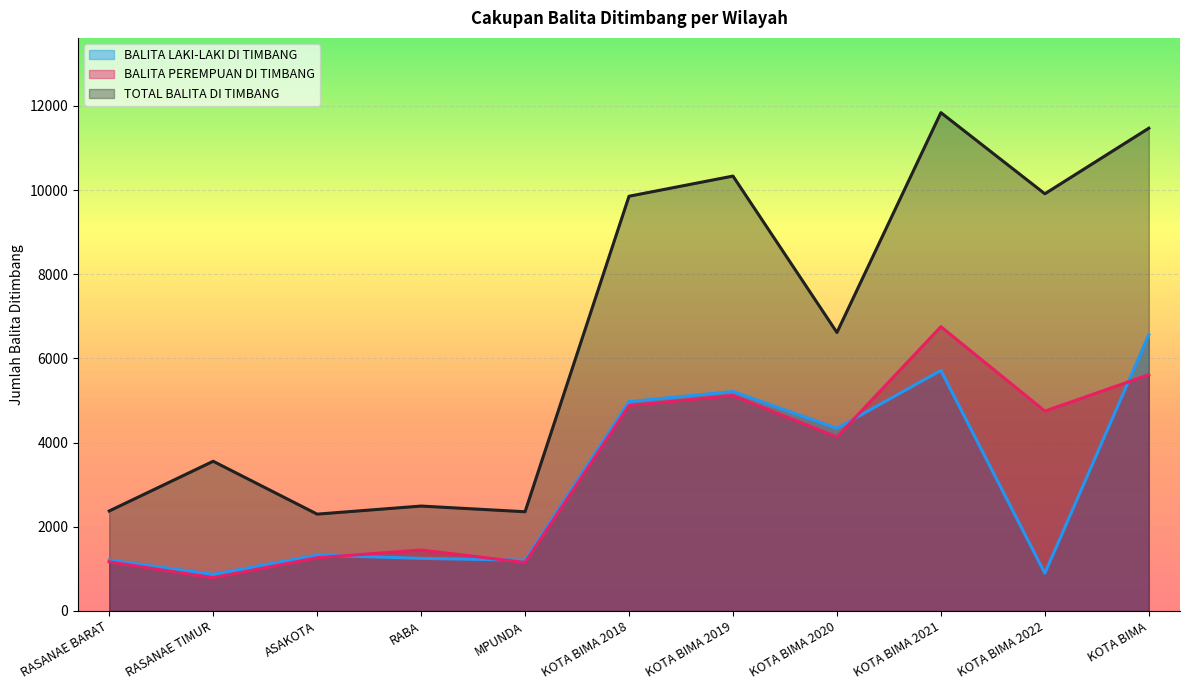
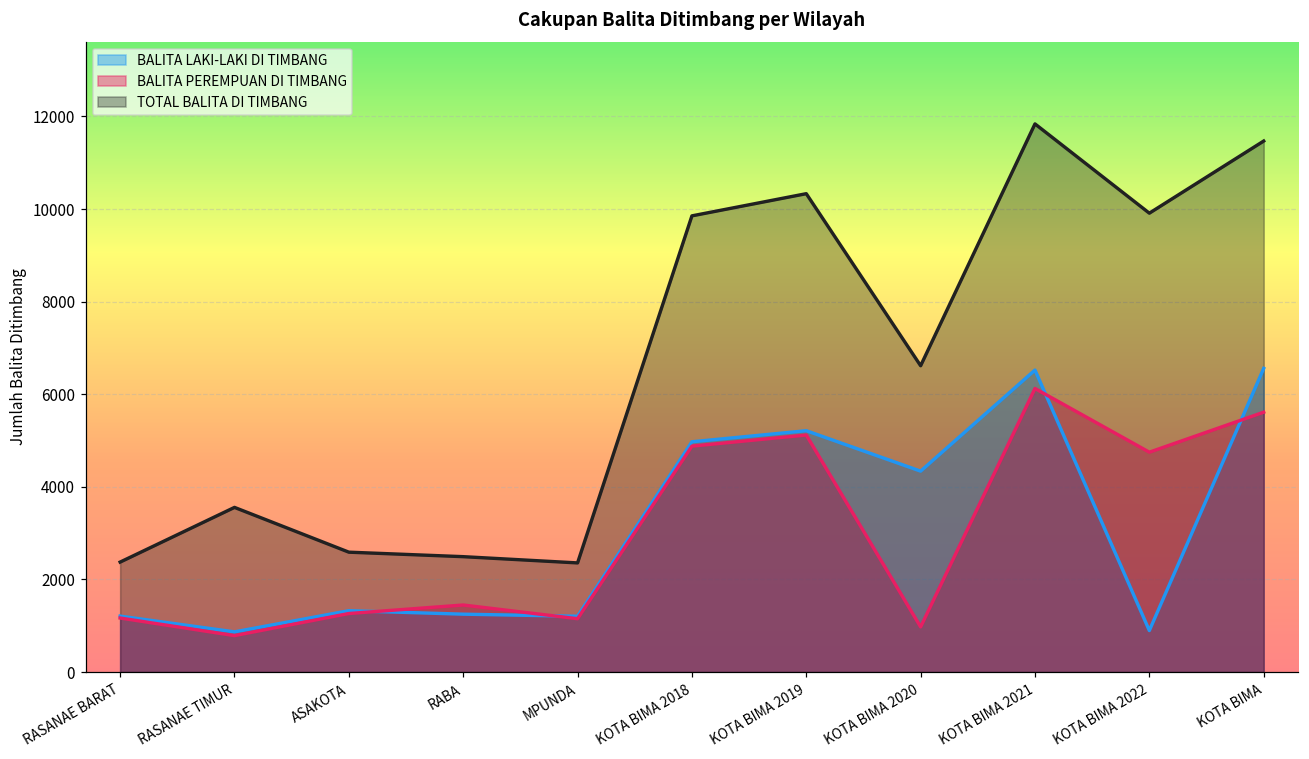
TOTAL BALITA DI TIMBANG, ASAKOTA: 2300 -> 2600
BALITA PEREMPUAN DI TIMBANG, KOTA BIMA 2020: 4100 -> 1000
BALITA LAKI-LAKI DI TIMBANG, KOTA BIMA 2021: 5700 -> 6500
BALITA PEREMPUAN DI TIMBANG, KOTA BIMA 2021: 6800 -> 6100
